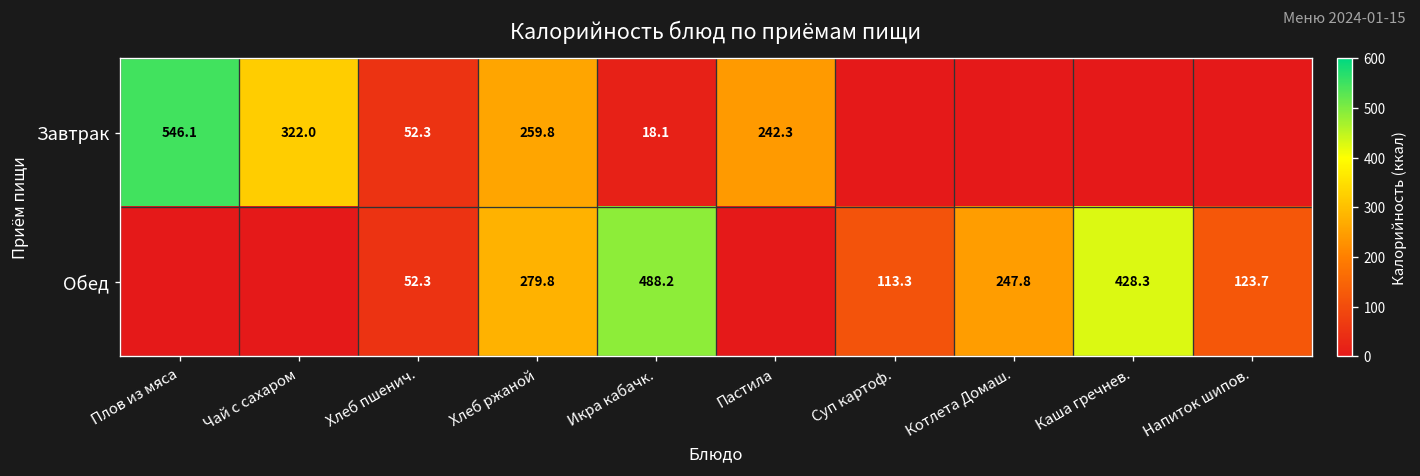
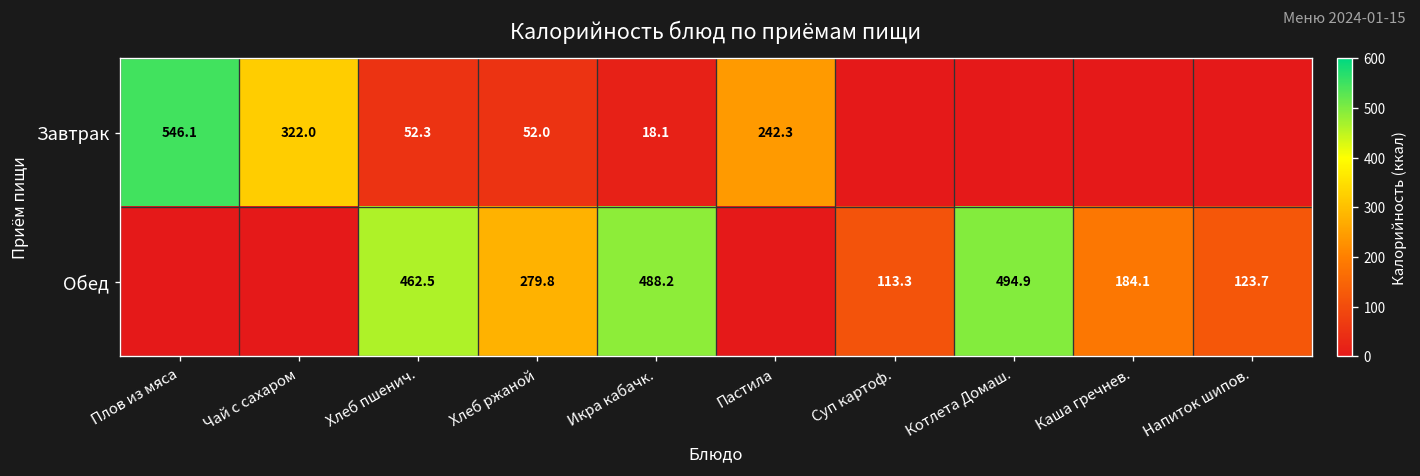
Завтрак, Хлеб ржаной: 259.8 -> 52.0
Обед, Хлеб пшенич.: 52.3 -> 462.5
Обед, Котлета Домаш.: 247.8 -> 494.9
Обед, Каша гречнев.: 428.3 -> 184.1
